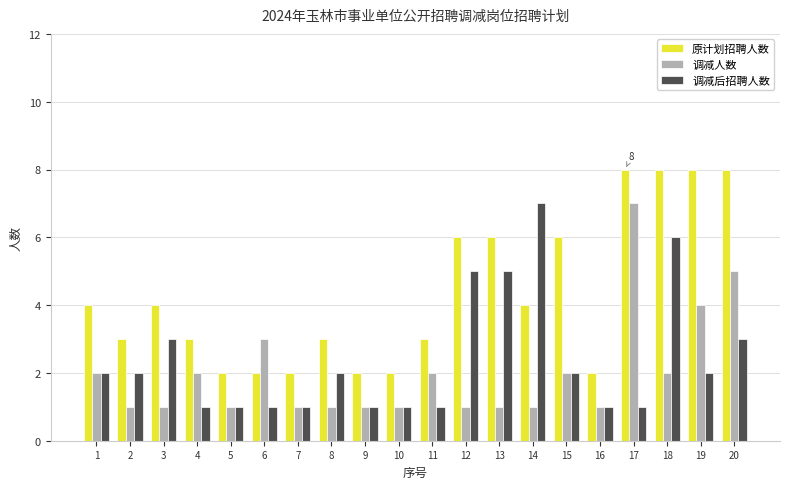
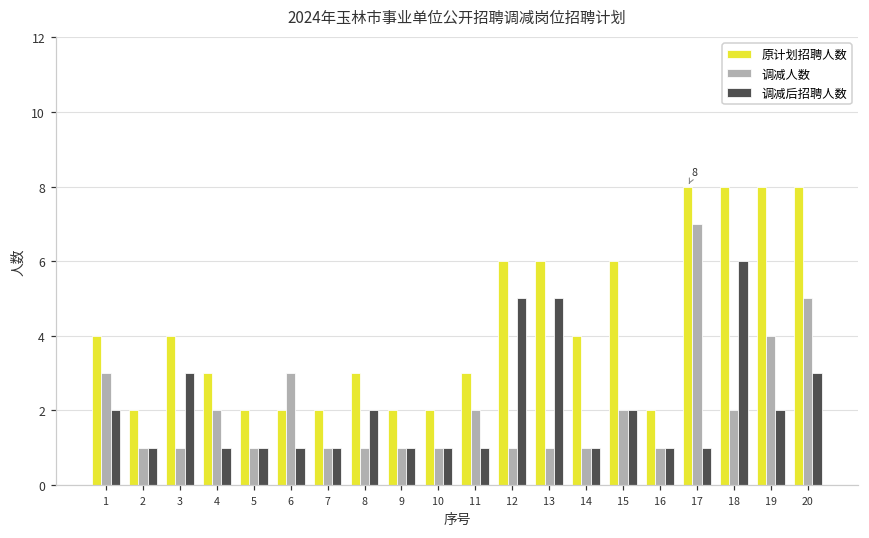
调减人数, 1: 2 -> 3
原计划招聘人数, 2: 3 -> 2
调减后招聘人数, 2: 2 -> 1
调减后招聘人数, 14: 7 -> 1
